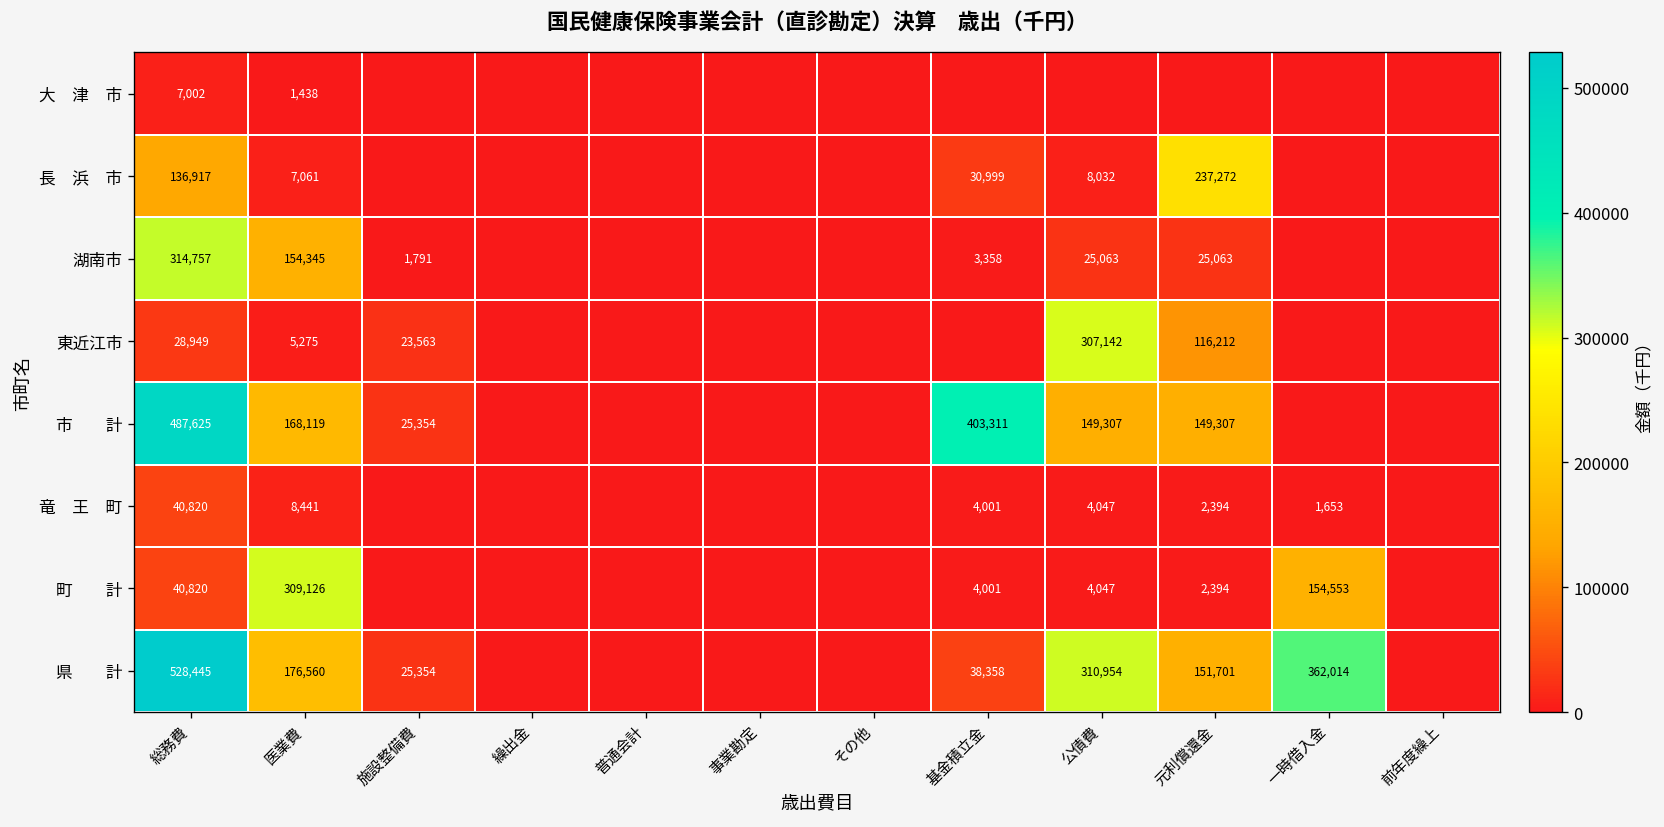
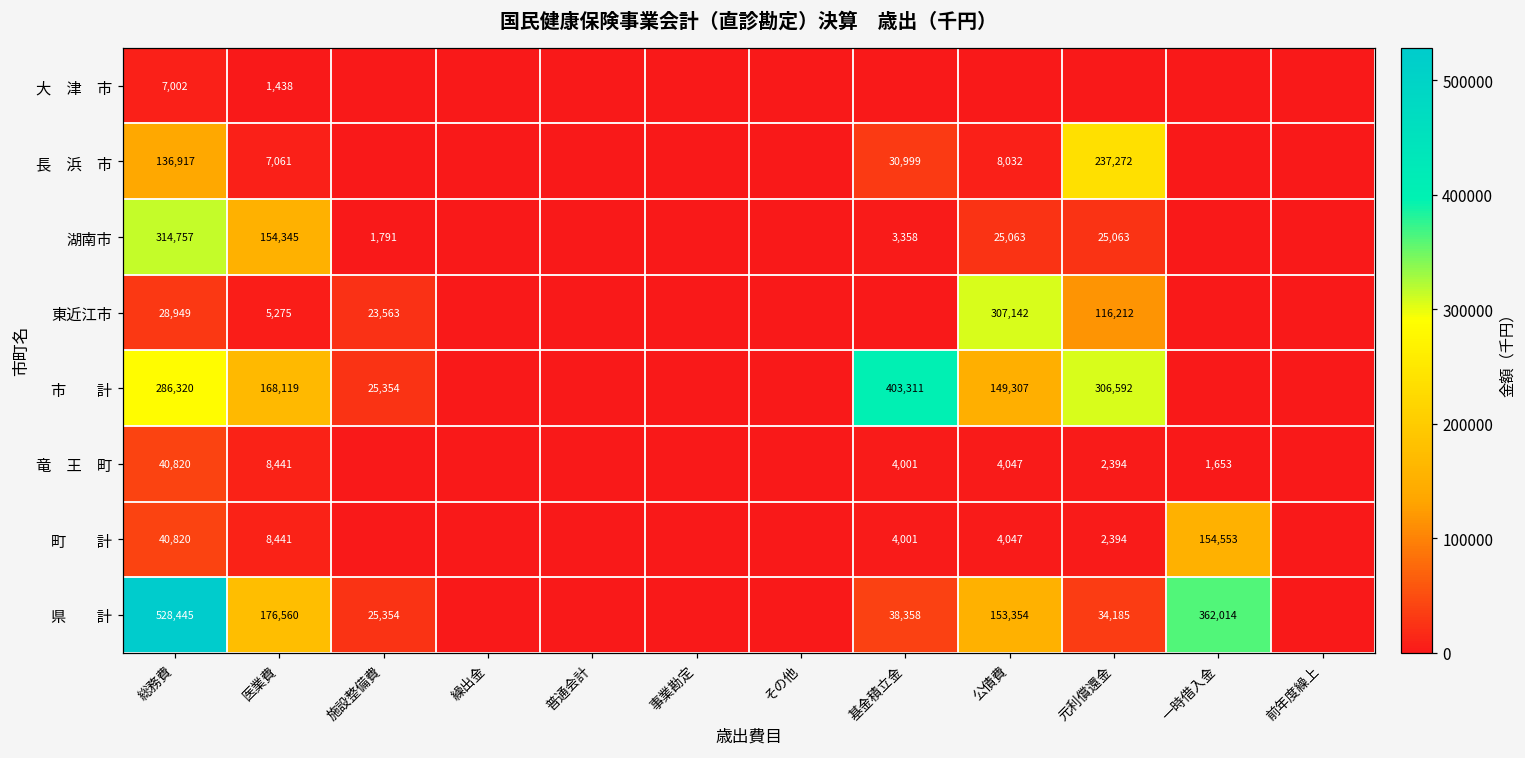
市 計, 総務費: 487,625 -> 286,320
市 計, 元利償還金: 149,307 -> 306,592
町 計, 医業費: 309,126 -> 8,441
県 計, 公債費: 310,954 -> 153,354
県 計, 元利償還金: 151,701 -> 34,185
